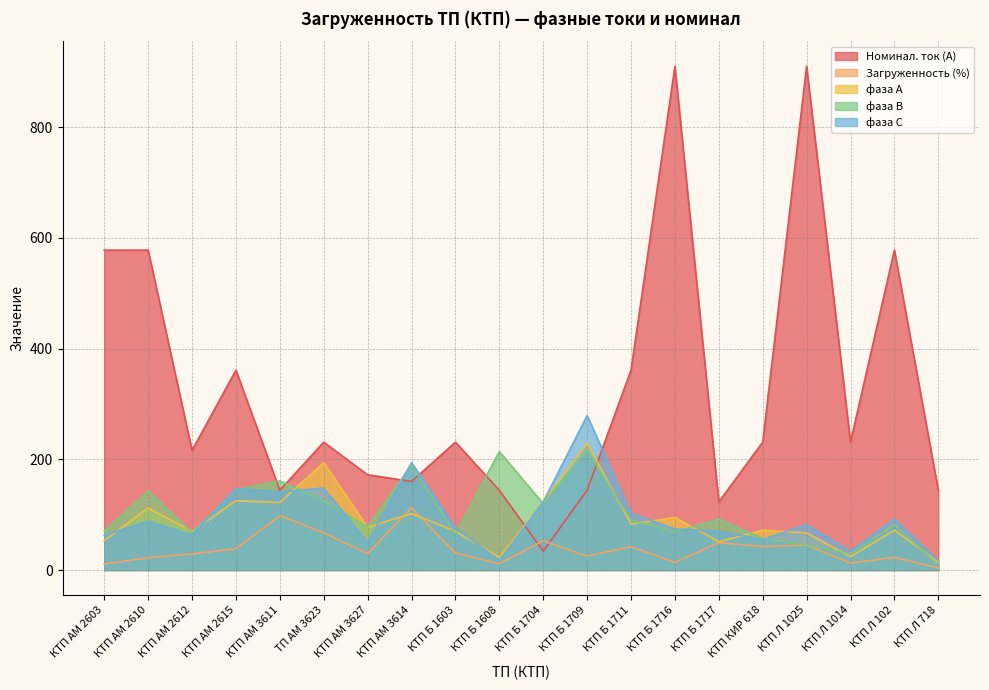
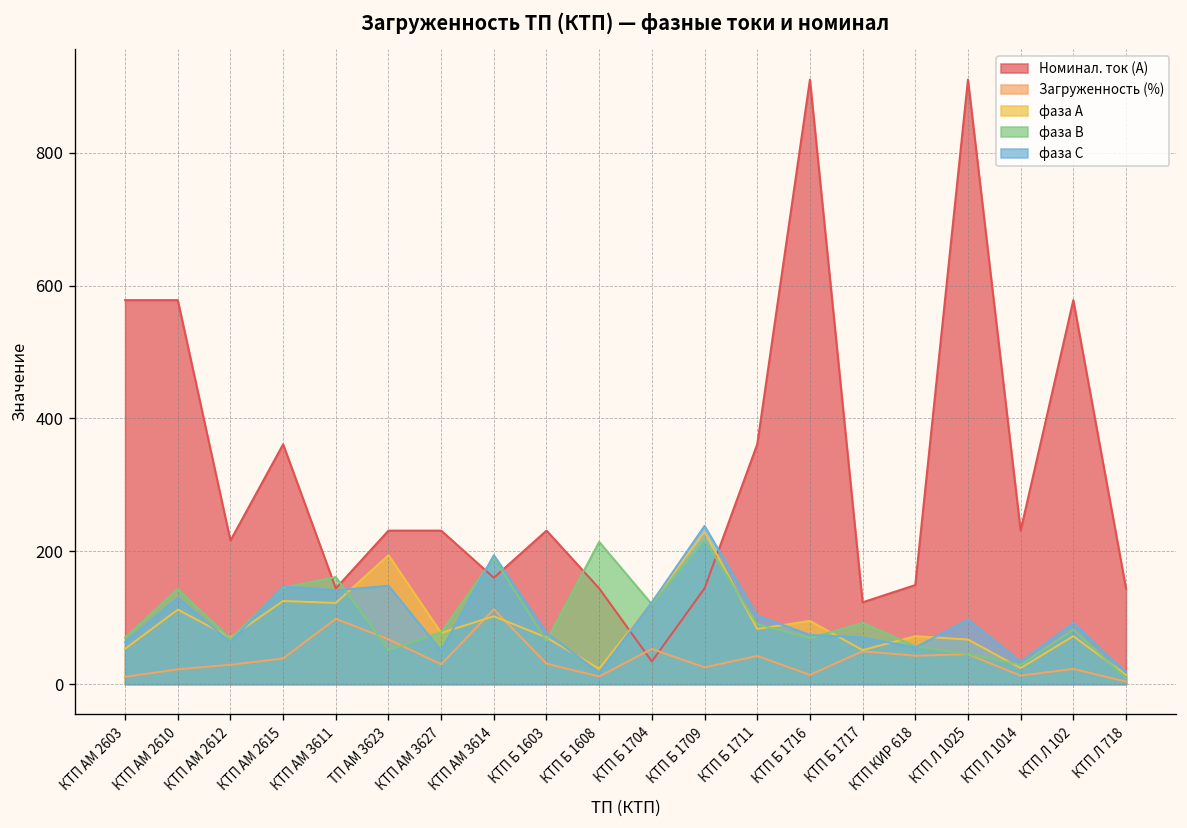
фаза С, КТП АМ 2610: 90 -> 130
фаза В, ТП АМ 3623: 130 -> 50
Номинал. ток (А), КТП АМ 3627: 170 -> 230
фаза С, КТП Б 1709: 280 -> 240
Номинал. ток (А), КТП КИР 618: 230 -> 150
фаза С, КТП Л 1025: 80 -> 100
